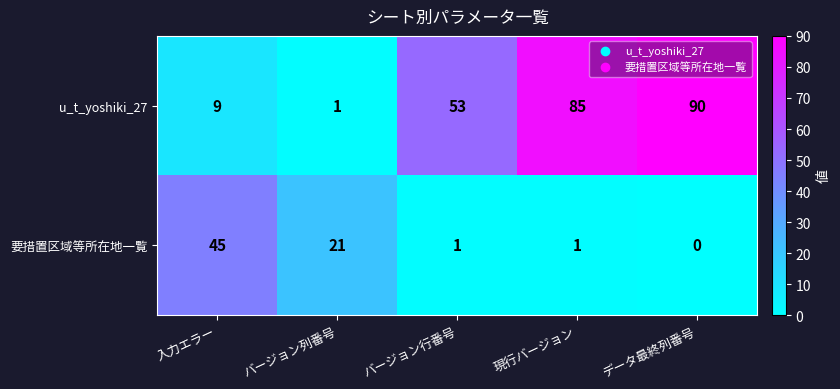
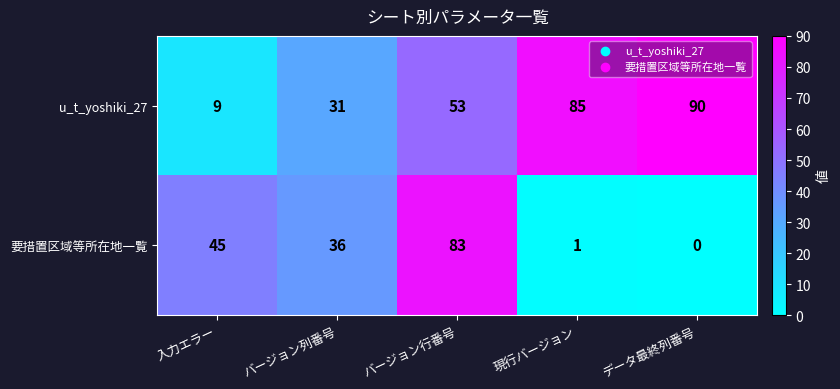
u_t_yoshiki_27, バージョン列番号: 1 -> 31
要措置区域等所在地一覧, バージョン列番号: 21 -> 36
要措置区域等所在地一覧, バージョン行番号: 1 -> 83
